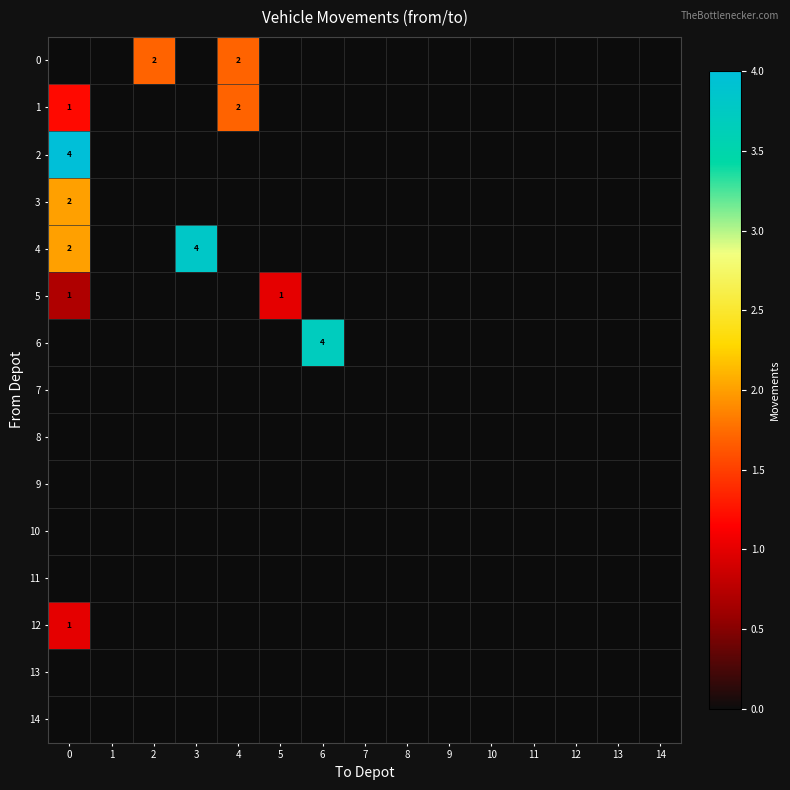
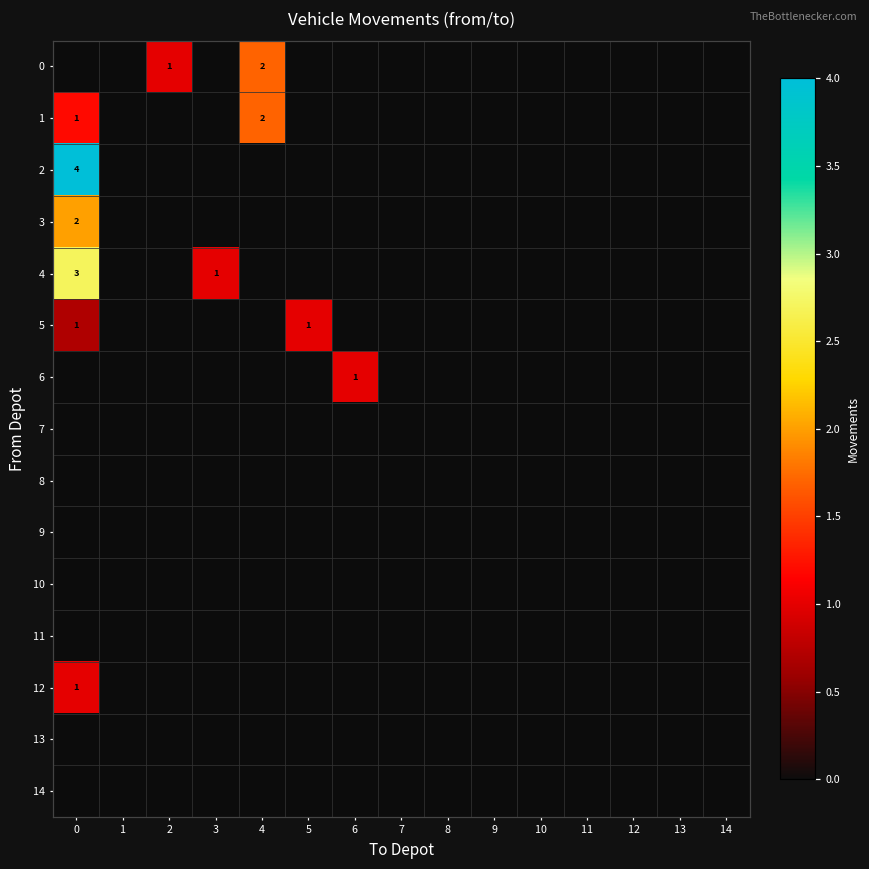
0, 2: 2 -> 1
4, 0: 2 -> 3
4, 3: 4 -> 1
6, 6: 4 -> 1
